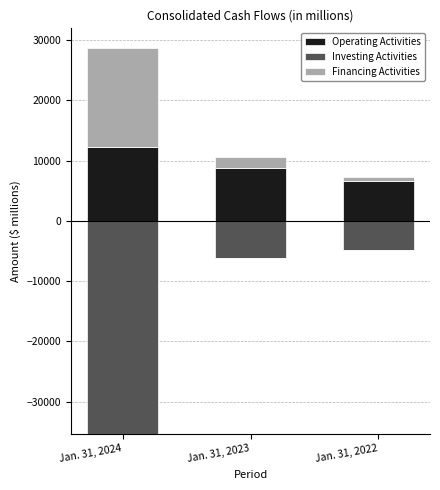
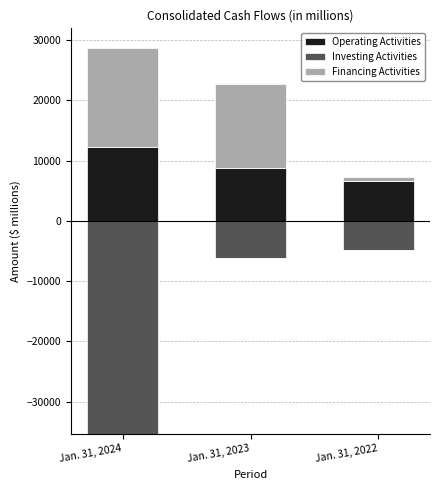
Financing Activities, Jan. 31, 2023: 2000 -> 14000
